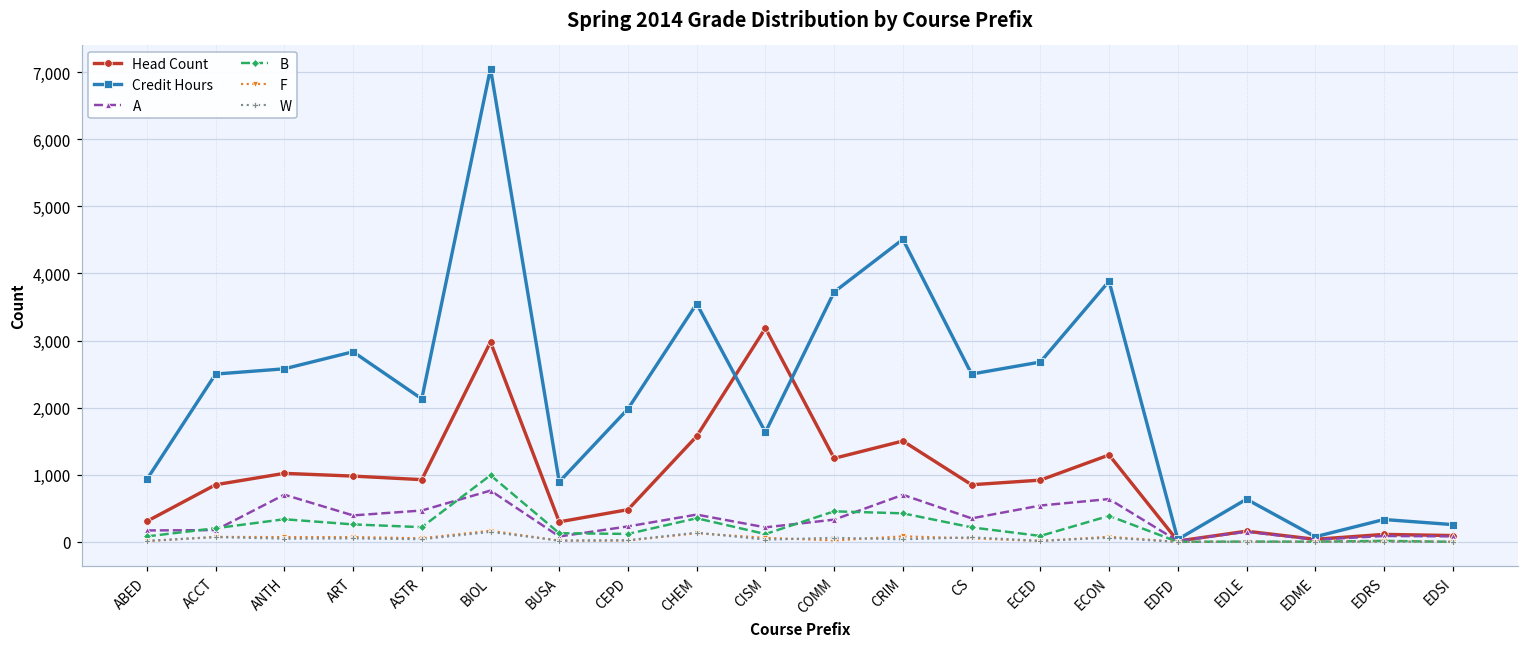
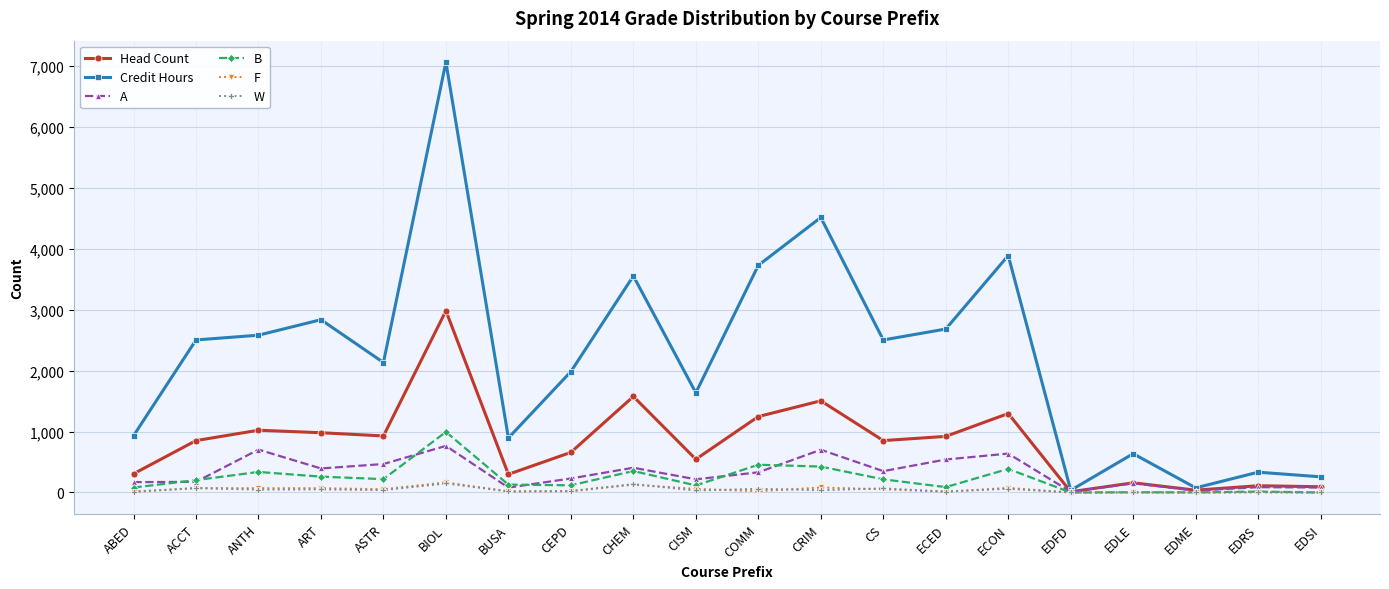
Head Count, CEPD: 500 -> 700
Head Count, CISM: 3,200 -> 500
